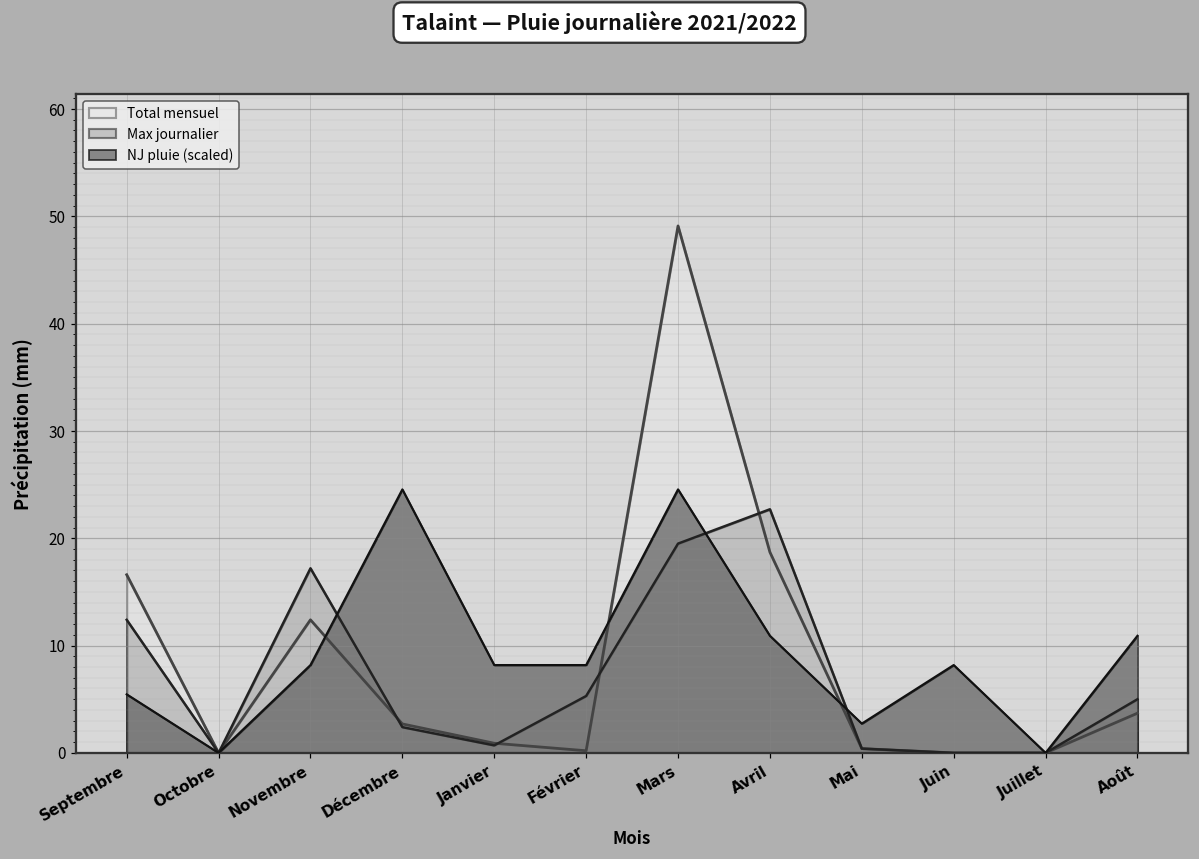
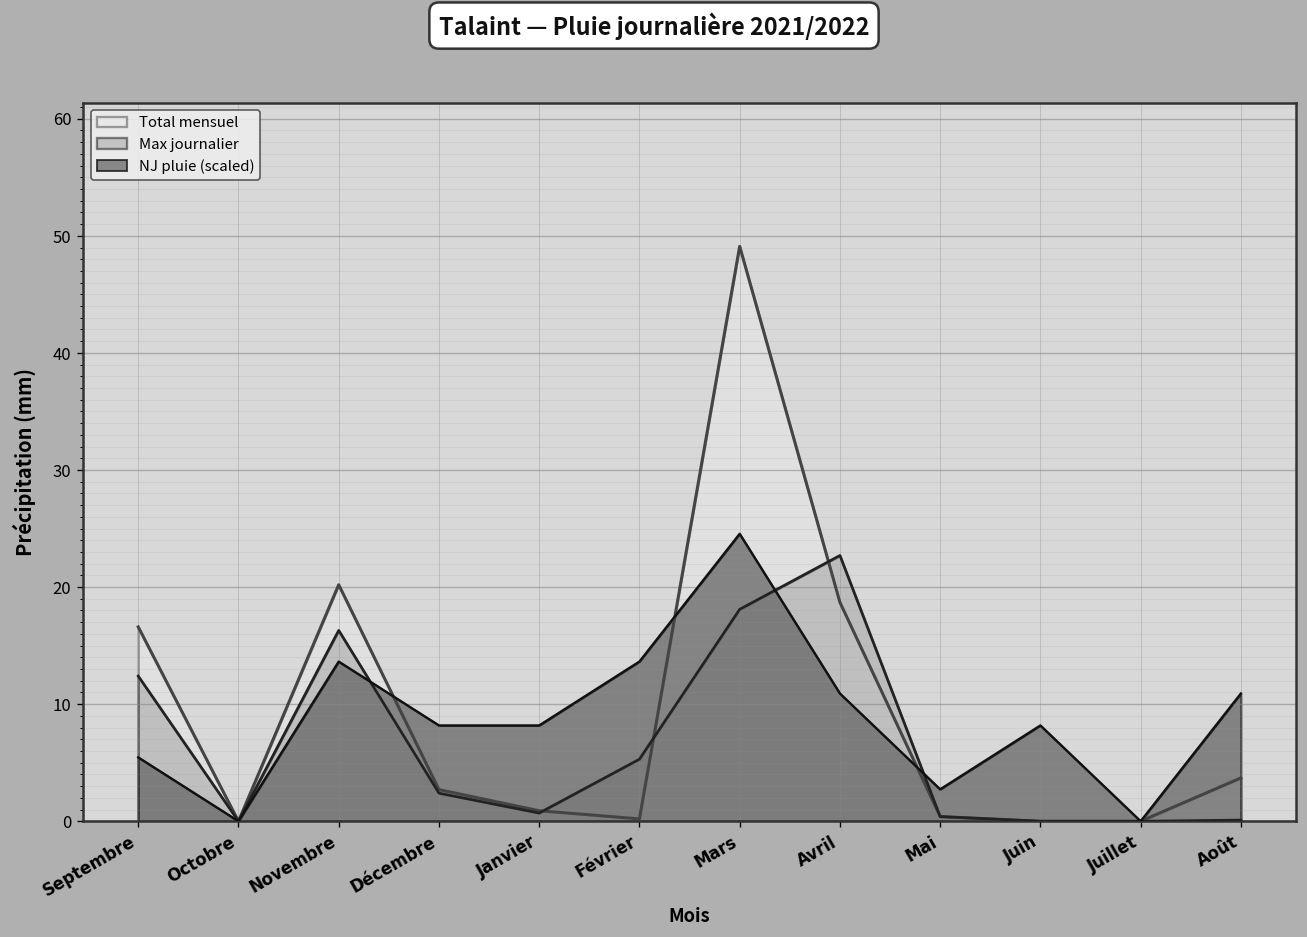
Total mensuel, Novembre: 12 -> 20
Max journalier, Novembre: 17 -> 16
NJ pluie (scaled), Novembre: 8 -> 14
NJ pluie (scaled), Décembre: 25 -> 8
NJ pluie (scaled), Février: 8 -> 14
Max journalier, Mars: 20 -> 18
Max journalier, Août: 5 -> 0
